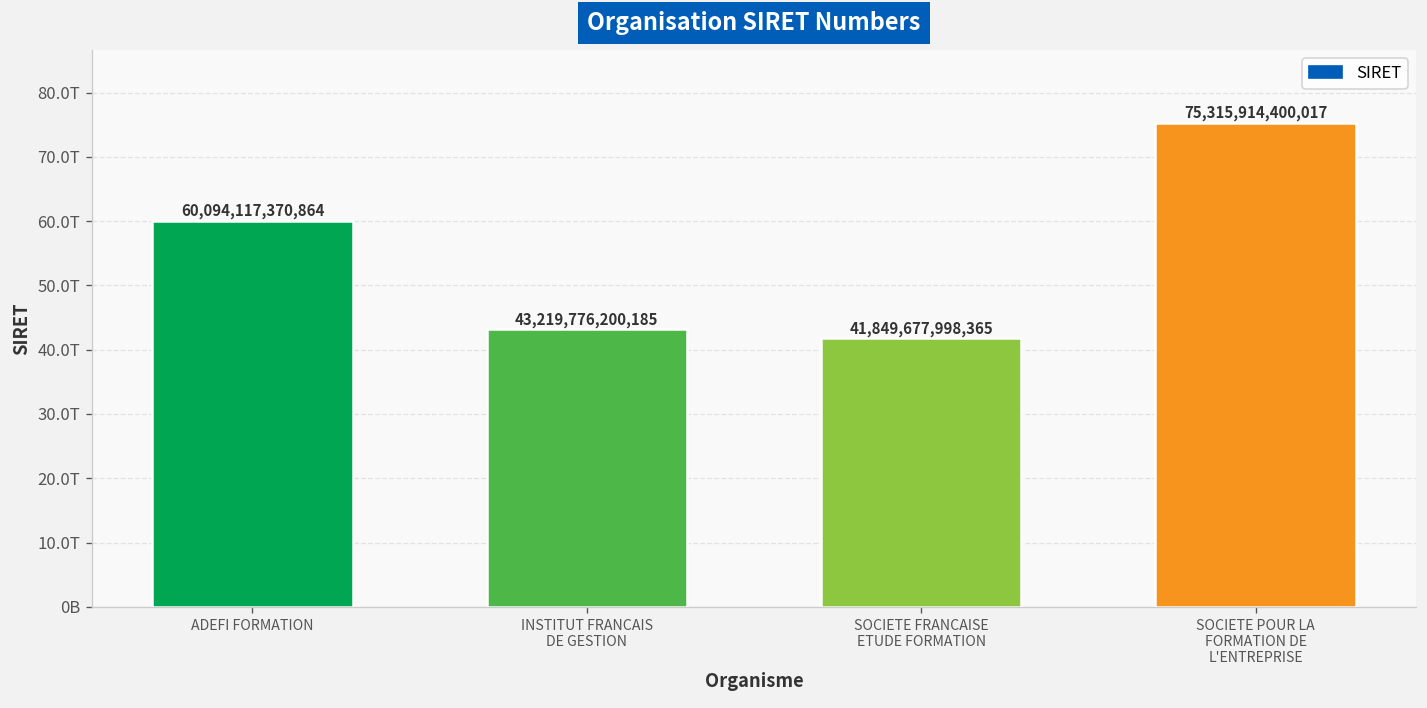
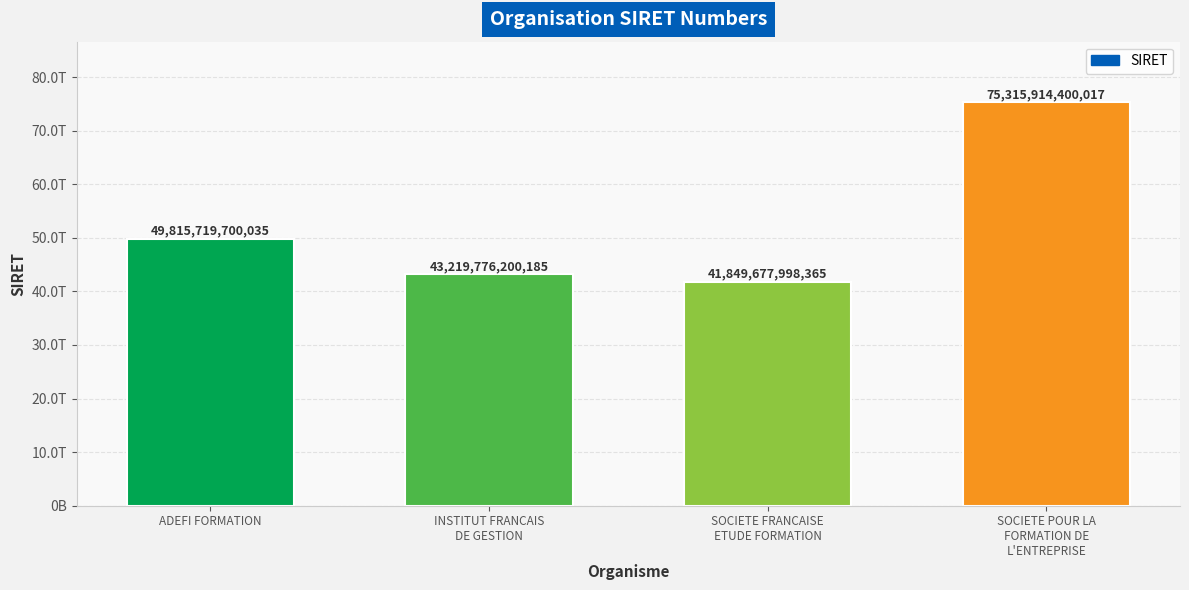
ADEFI FORMATION: 60,094,117,370,864 -> 49,815,719,700,035
